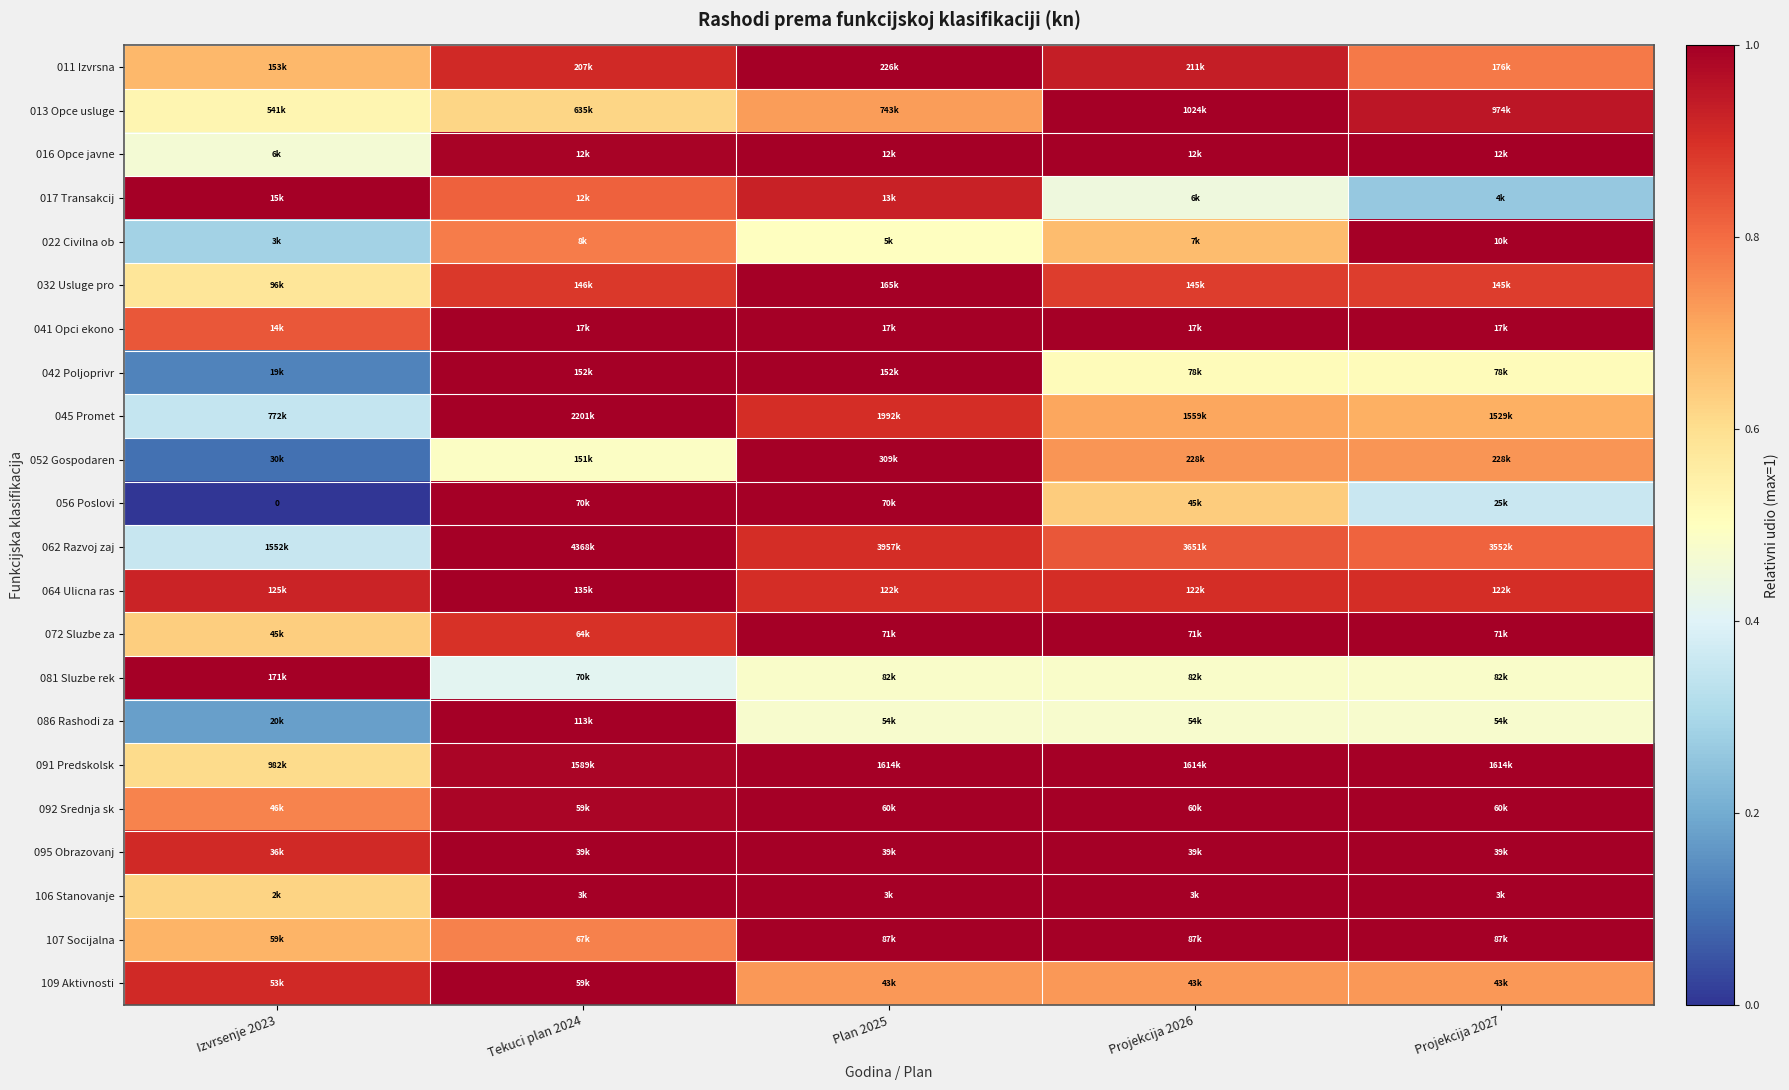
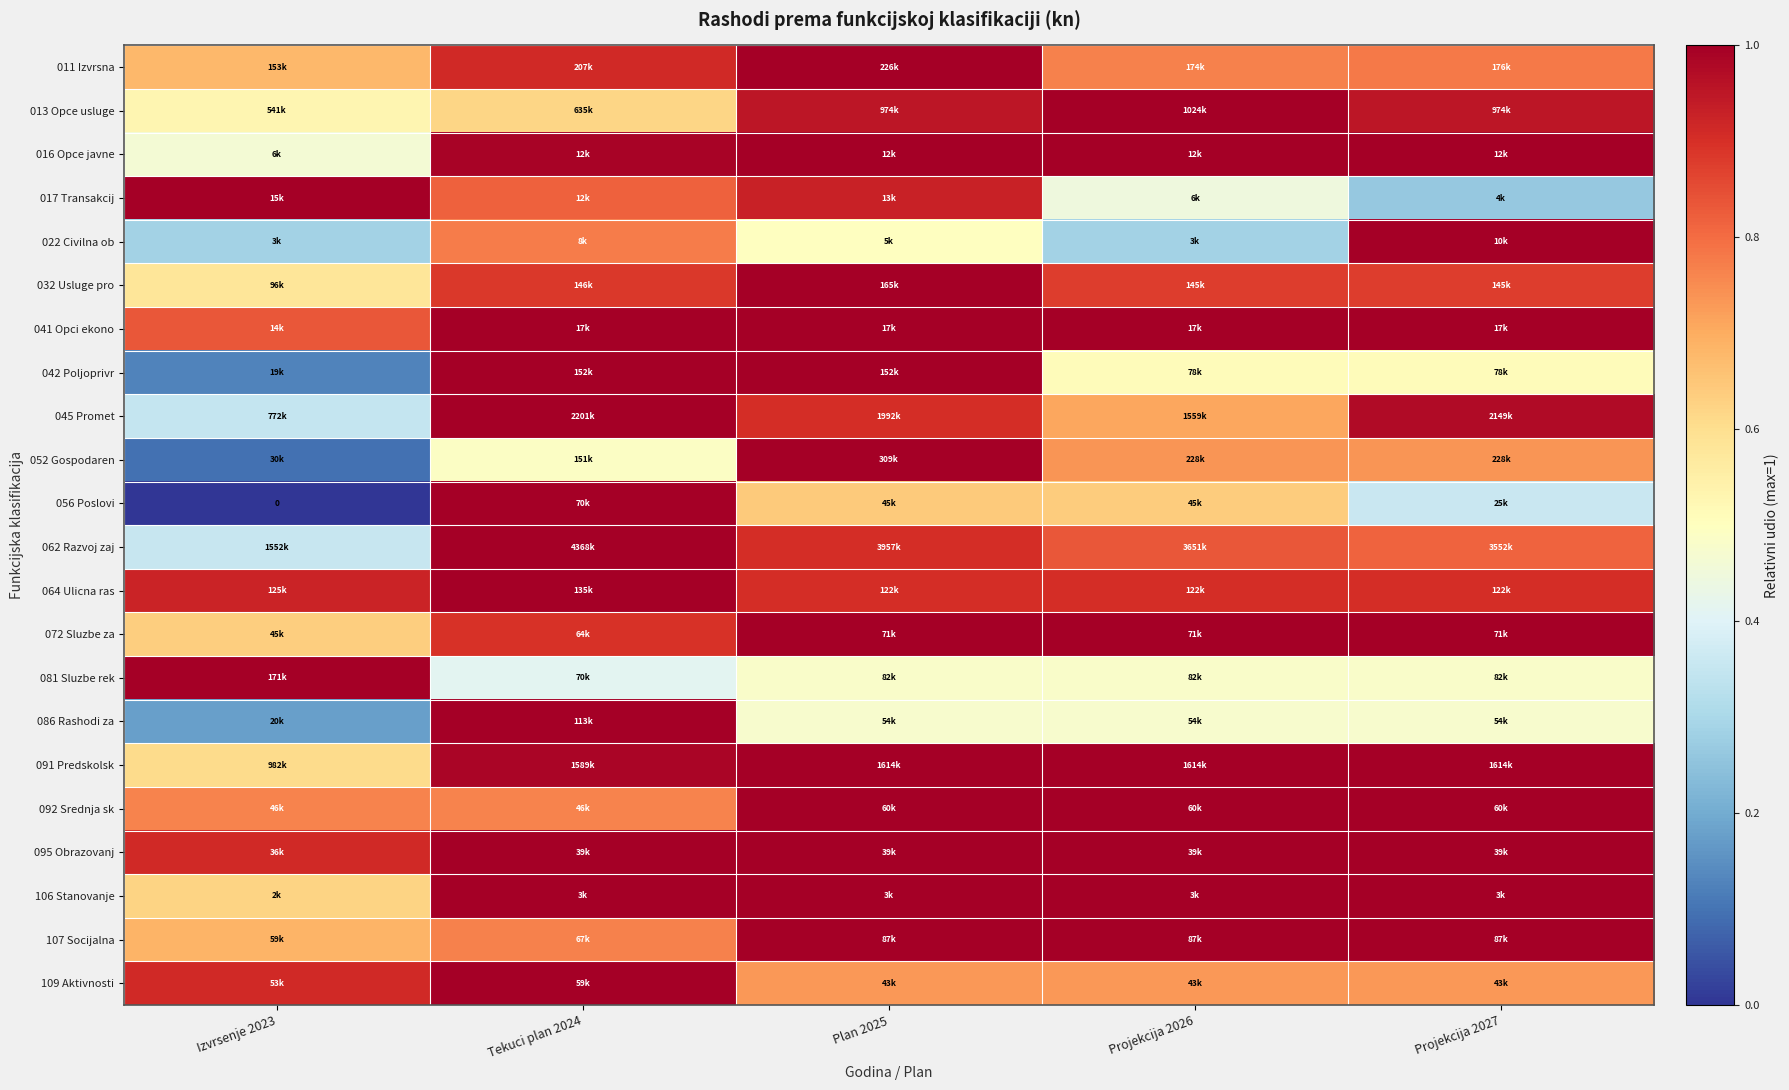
011 Izvrsna, Projekcija 2026: 211k -> 174k
013 Opce usluge, Plan 2025: 743k -> 974k
022 Civilna ob, Projekcija 2026: 7k -> 3k
045 Promet, Projekcija 2027: 1529k -> 2149k
056 Poslovi, Plan 2025: 70k -> 45k
092 Srednja sk, Tekuci plan 2024: 59k -> 46k
